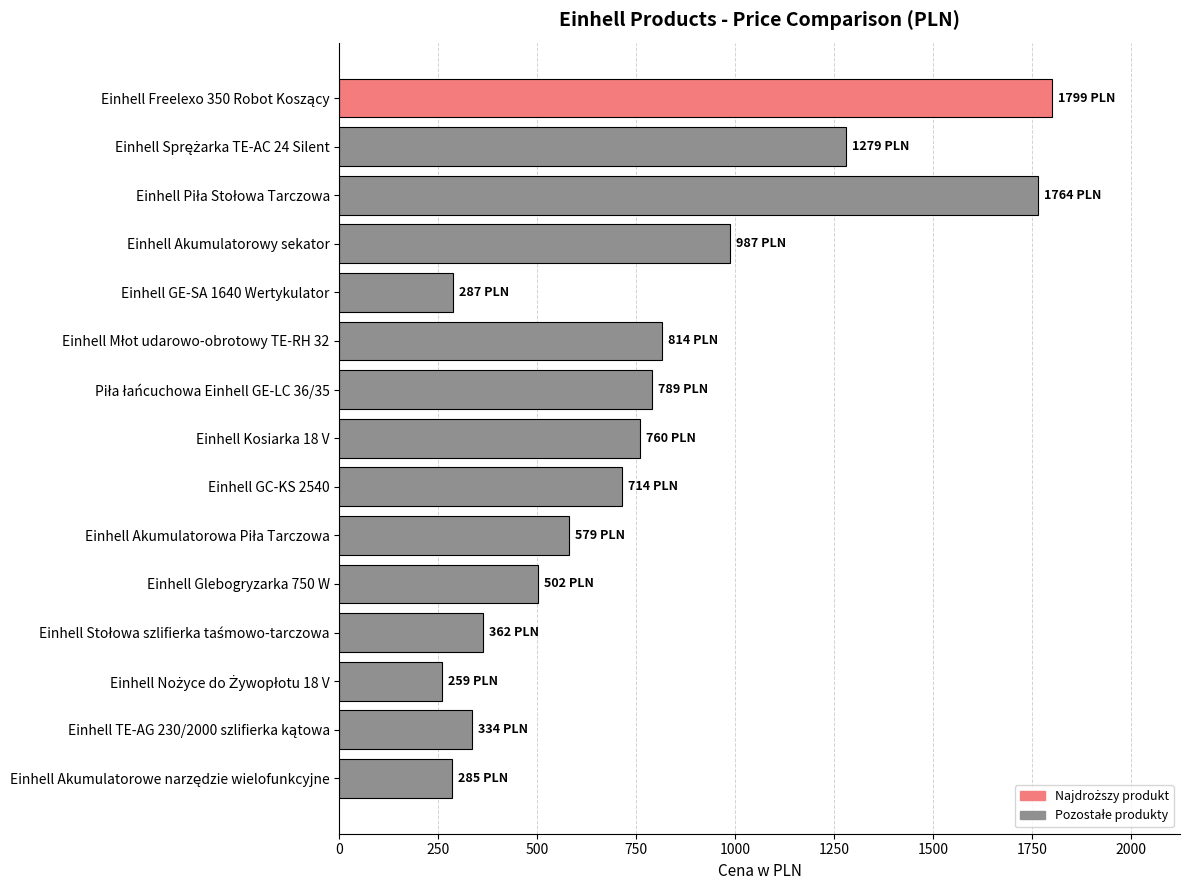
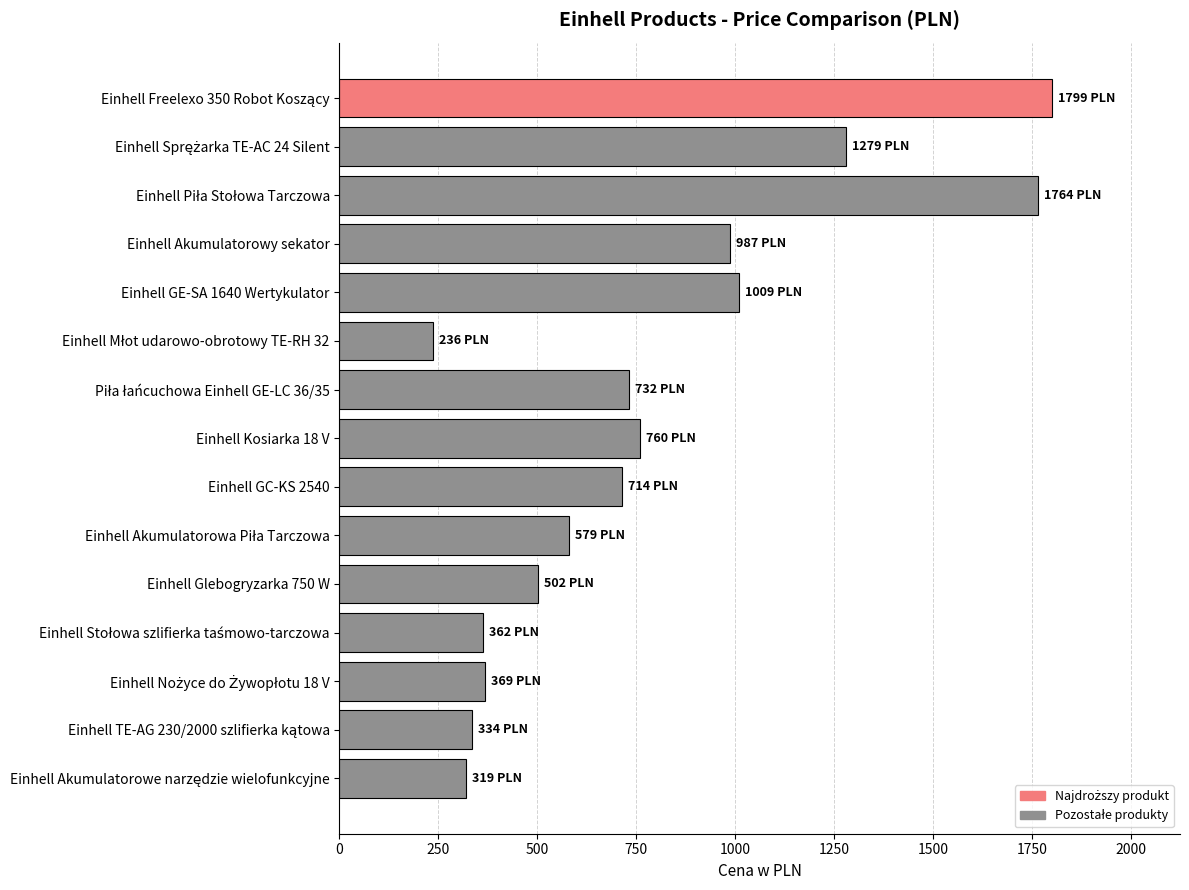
Einhell GE-SA 1640 Wertykulator: 287 -> 1009
Einhell Młot udarowo-obrotowy TE-RH 32: 814 -> 236
Piła łańcuchowa Einhell GE-LC 36/35: 789 -> 732
Einhell Nożyce do Żywopłotu 18 V: 259 -> 369
Einhell Akumulatorowe narzędzie wielofunkcyjne: 285 -> 319
